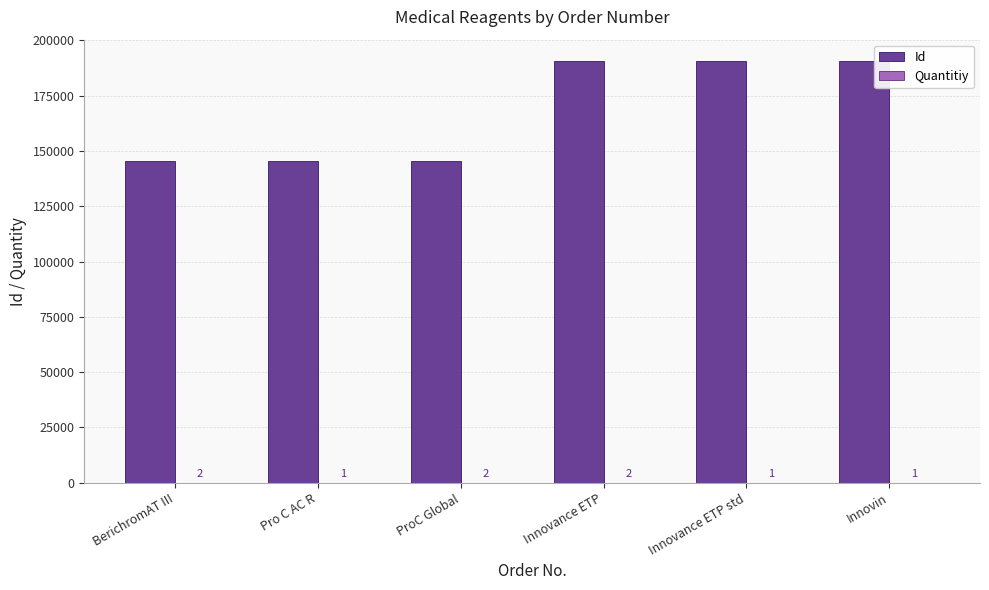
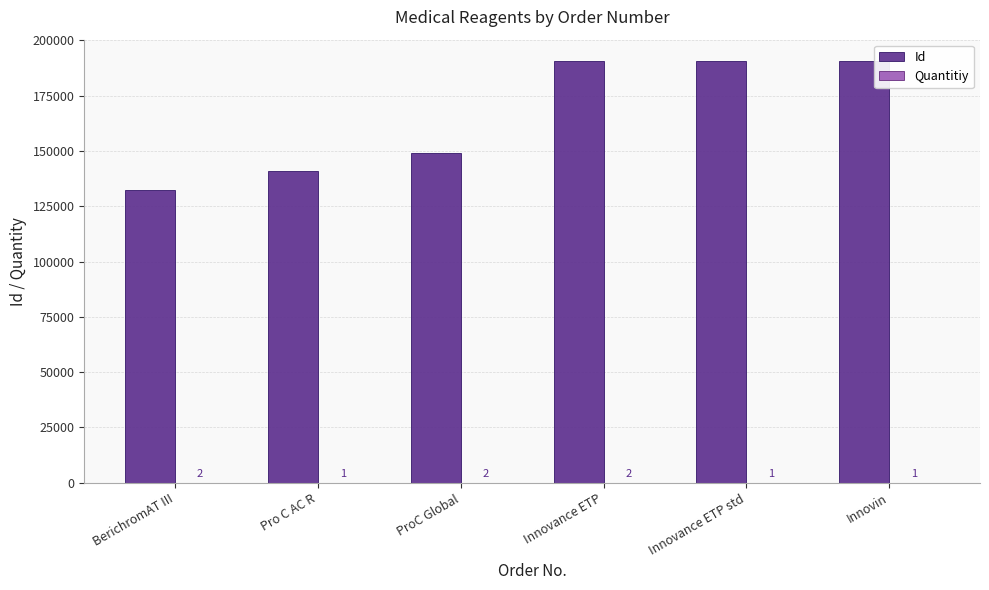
Id, BerichromAT III: 145000 -> 132000
Id, Pro C AC R: 145000 -> 141000
Id, ProC Global: 145000 -> 149000
